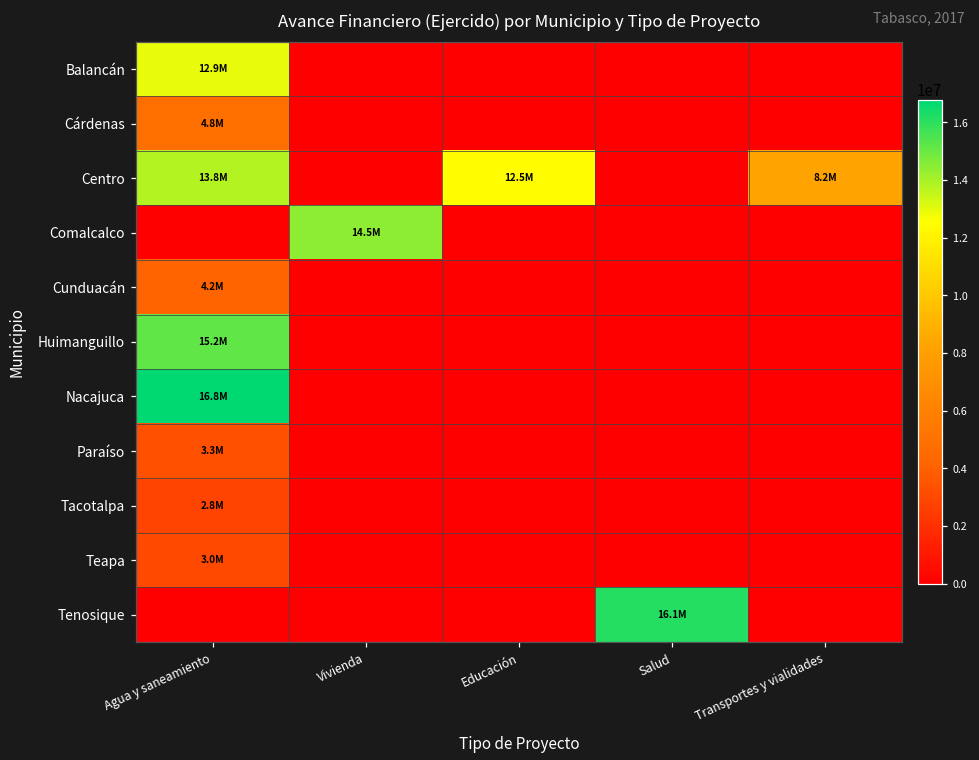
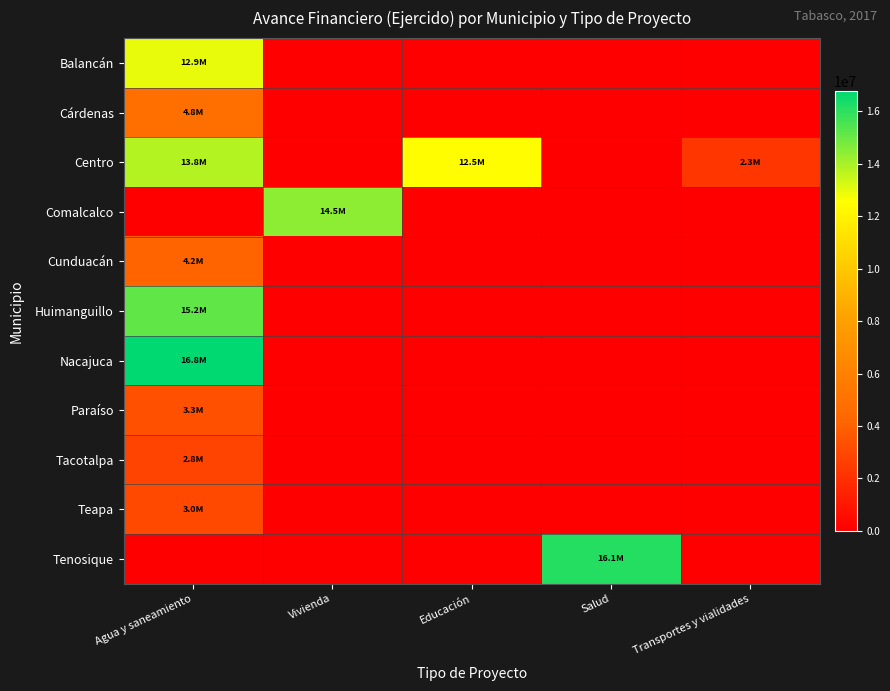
Centro, Transportes y vialidades: 8.2M -> 2.3M
